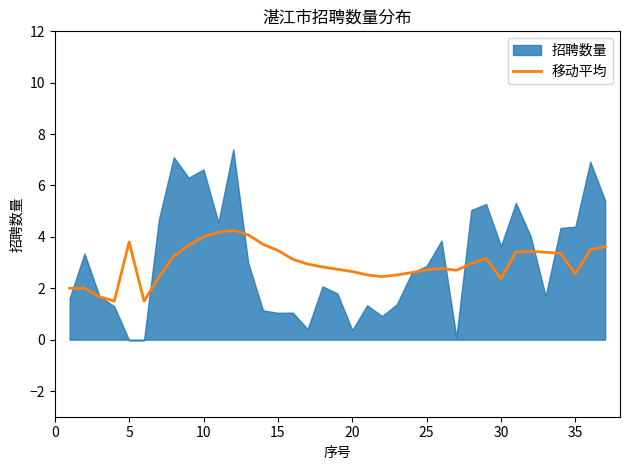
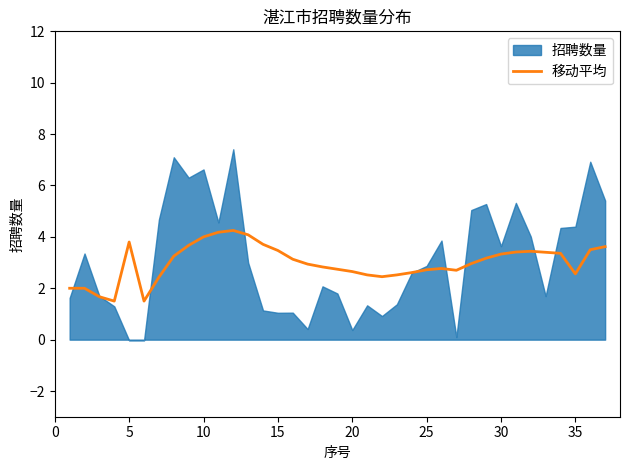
移动平均, 30: 2.4 -> 3.3
